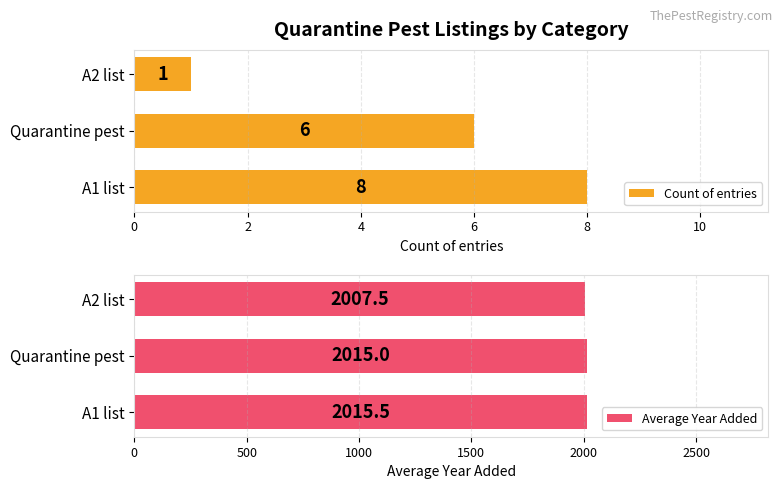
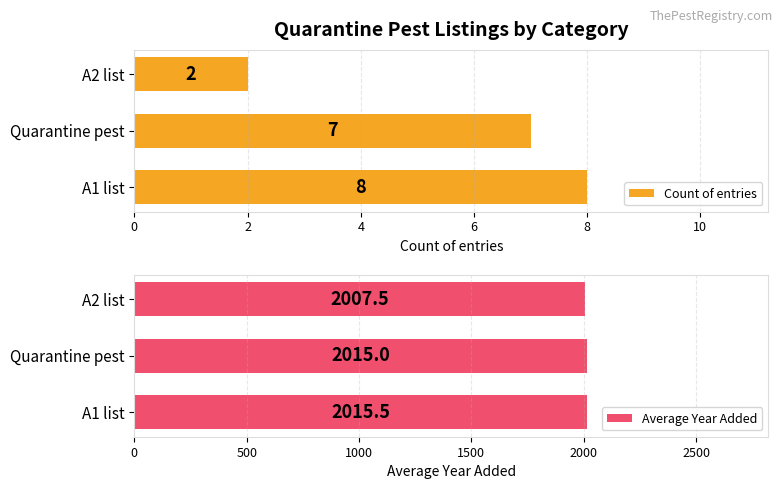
Quarantine Pest Listings by Category, A2 list: 1 -> 2
Quarantine Pest Listings by Category, Quarantine pest: 6 -> 7
